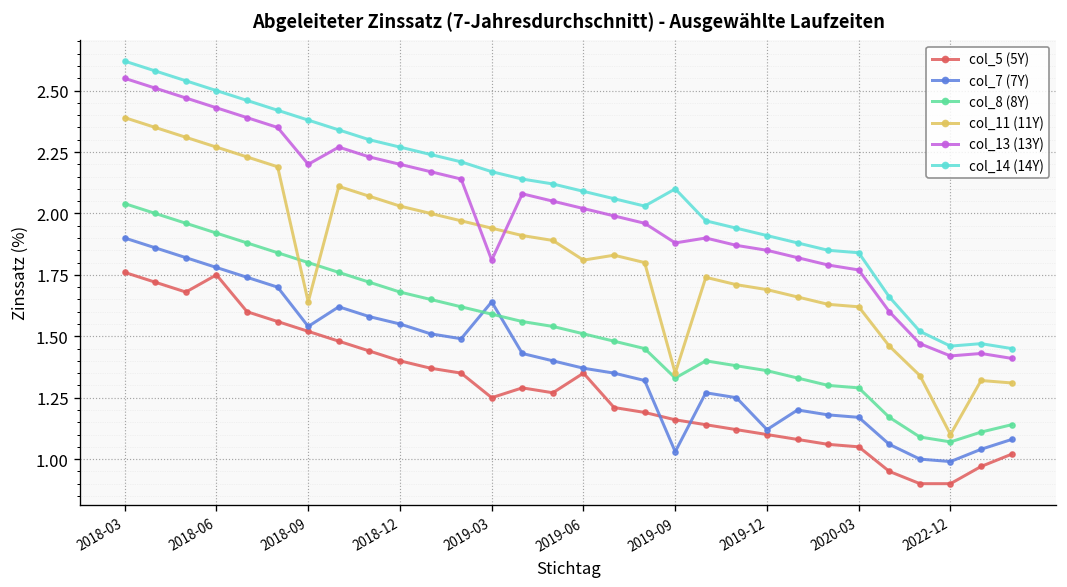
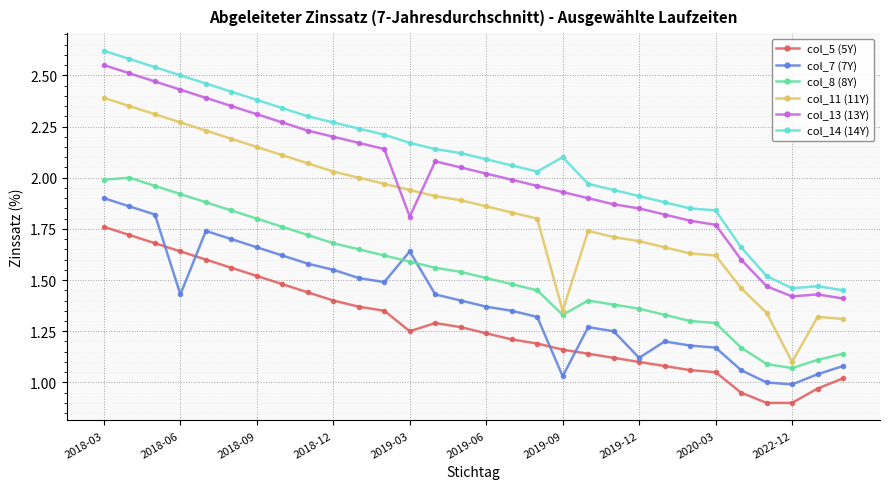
col_8 (8Y), 2018-03: 2.04 -> 1.99
col_5 (5Y), 2018-06: 1.75 -> 1.64
col_7 (7Y), 2018-06: 1.78 -> 1.43
col_7 (7Y), 2018-09: 1.54 -> 1.66
col_11 (11Y), 2018-09: 1.64 -> 2.15
col_13 (13Y), 2018-09: 2.20 -> 2.31
col_5 (5Y), 2019-06: 1.35 -> 1.24
col_11 (11Y), 2019-06: 1.81 -> 1.86
col_13 (13Y), 2019-09: 1.88 -> 1.93
